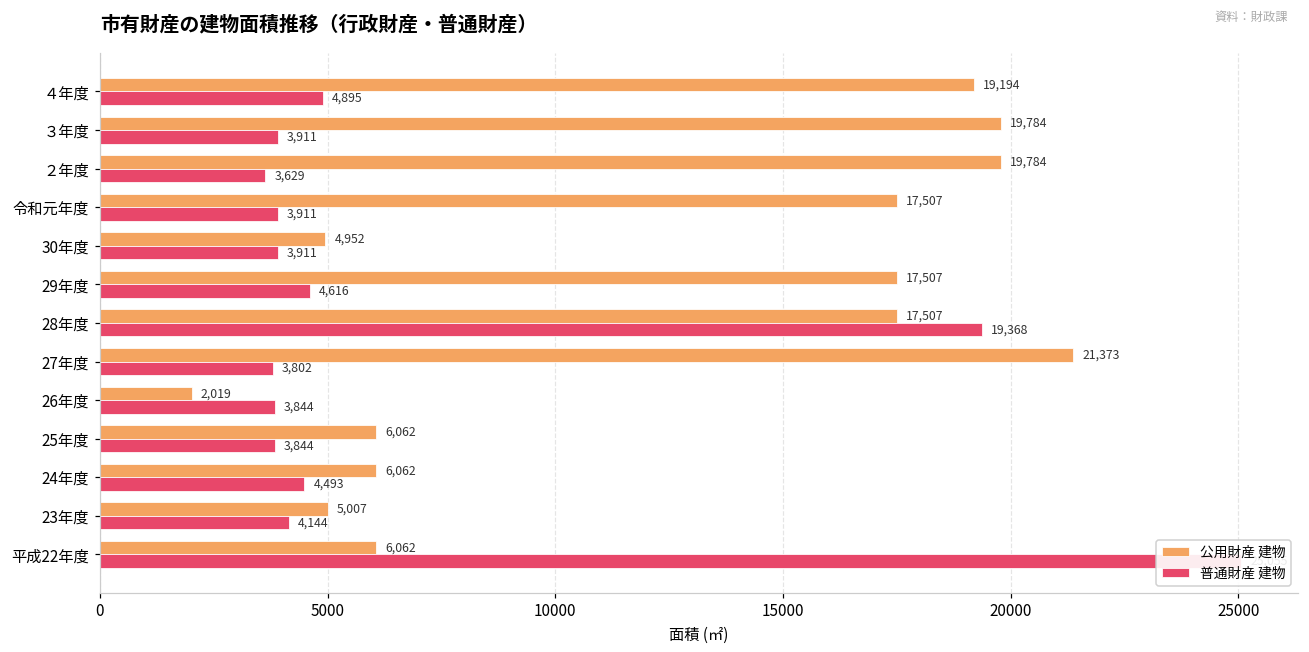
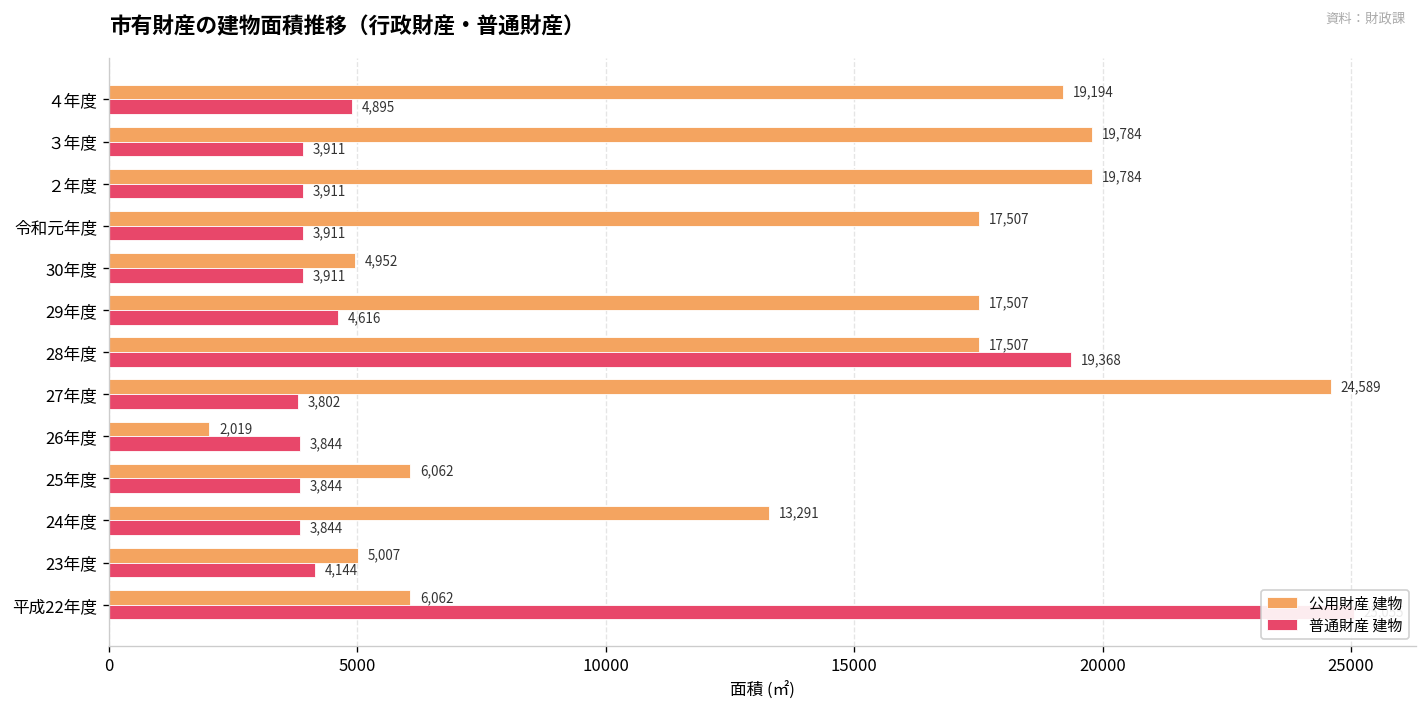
普通財産 建物, ２年度: 3,629 -> 3,911
公用財産 建物, 27年度: 21,373 -> 24,589
公用財産 建物, 24年度: 6,062 -> 13,291
普通財産 建物, 24年度: 4,493 -> 3,844
